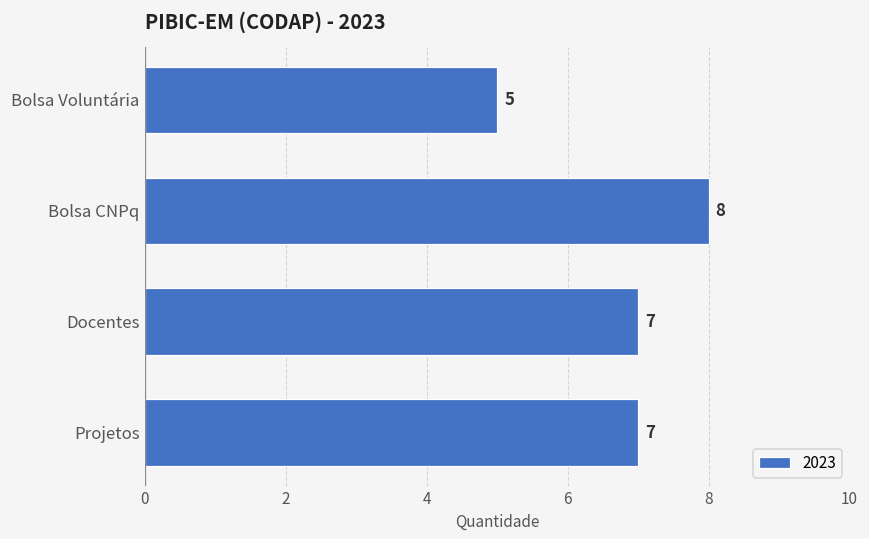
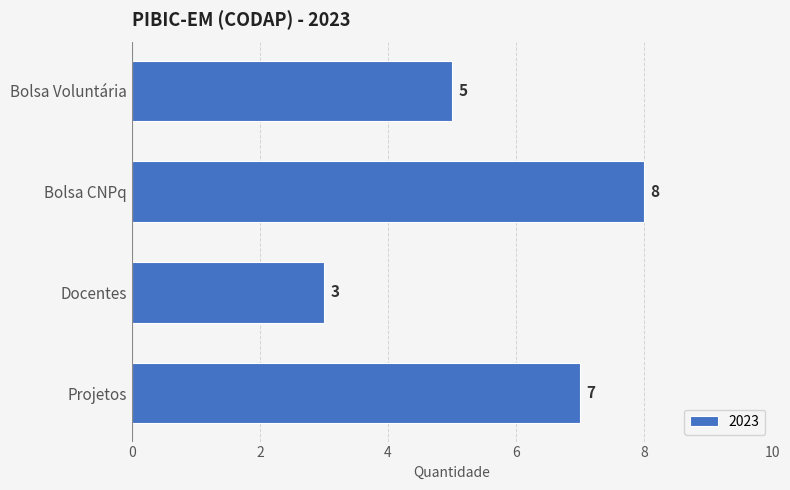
Docentes: 7 -> 3
